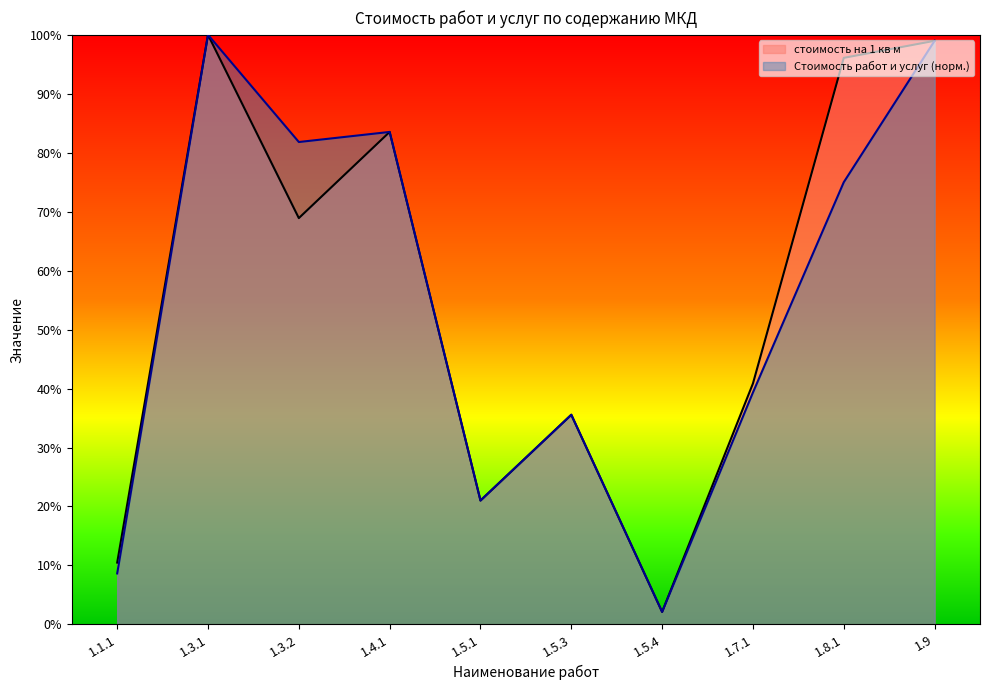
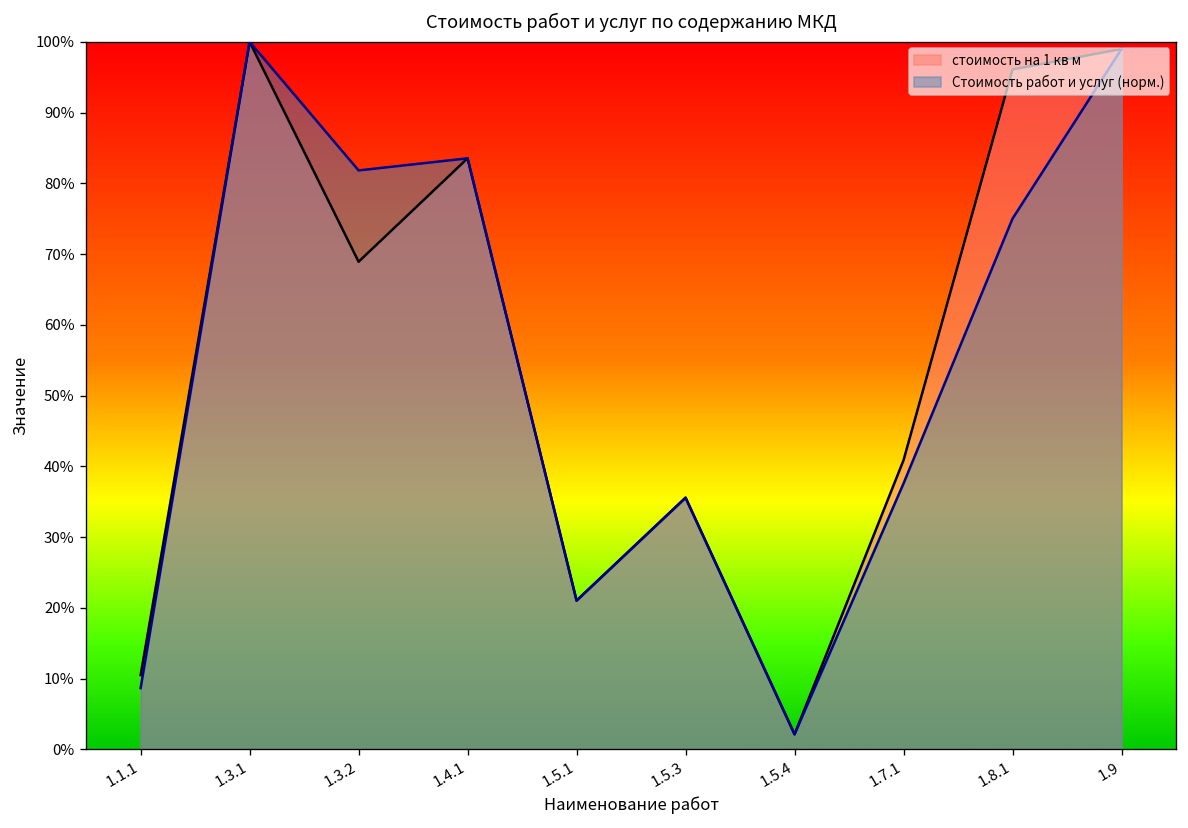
Стоимость работ и услуг (норм.), 1.7.1: 39% -> 38%
